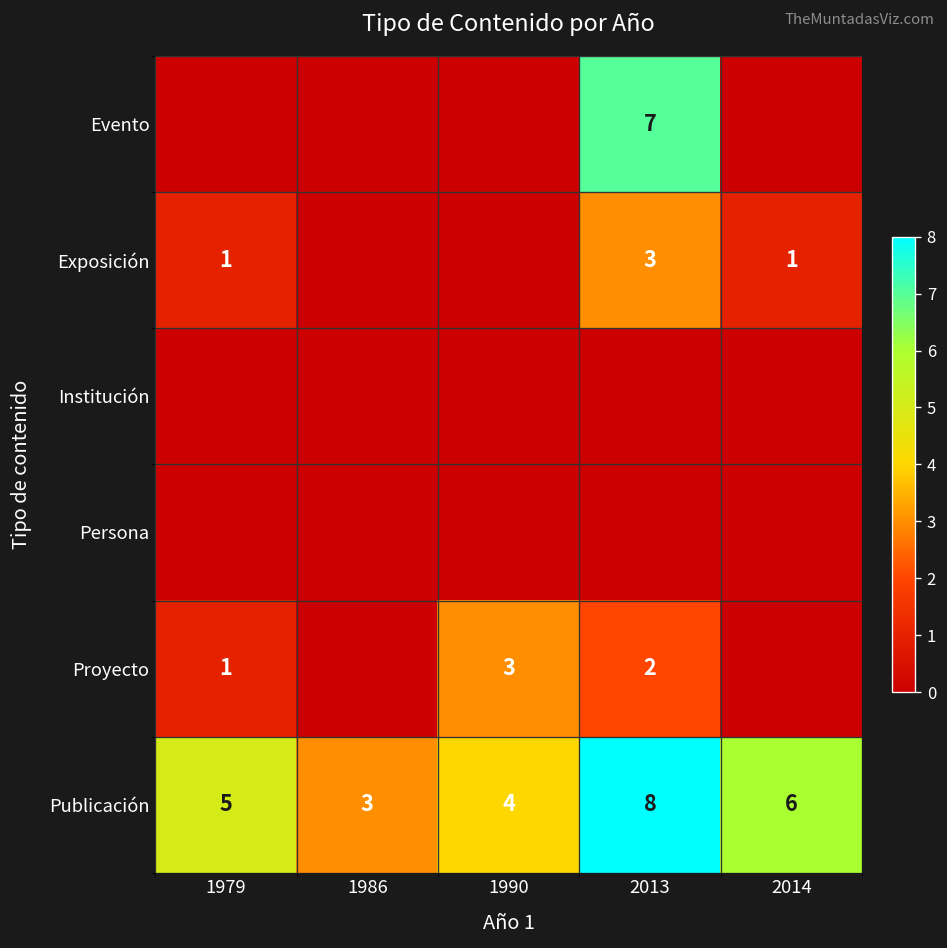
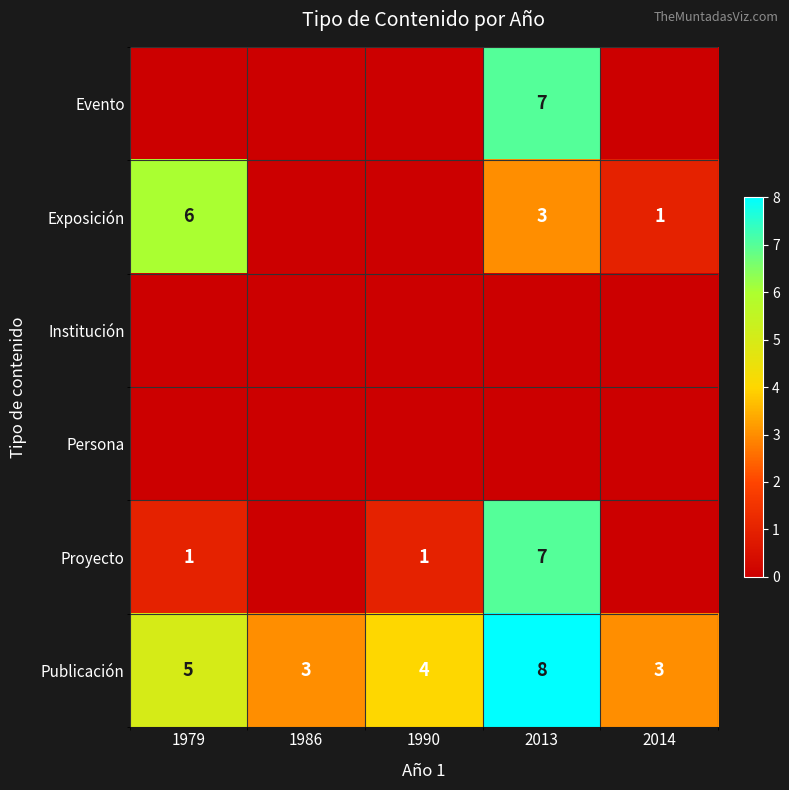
Exposición, 1979: 1 -> 6
Proyecto, 1990: 3 -> 1
Proyecto, 2013: 2 -> 7
Publicación, 2014: 6 -> 3
